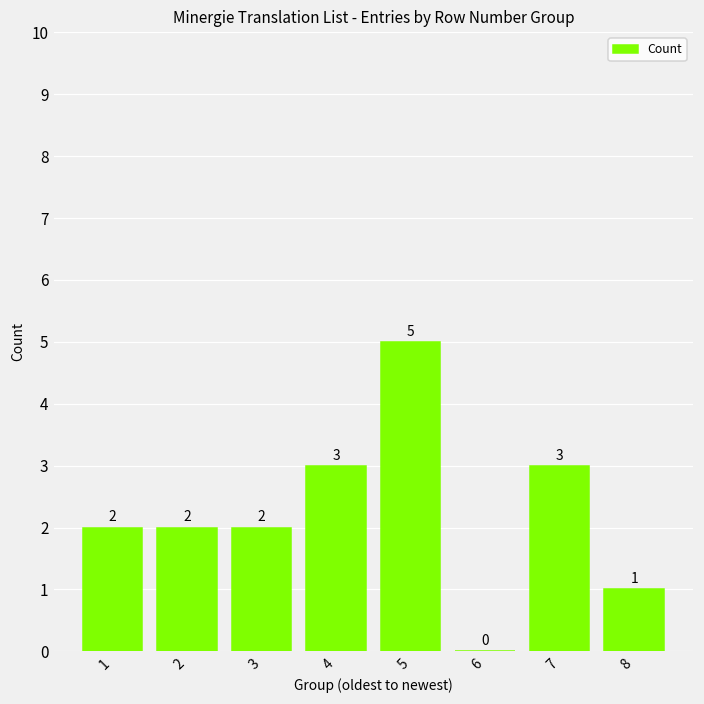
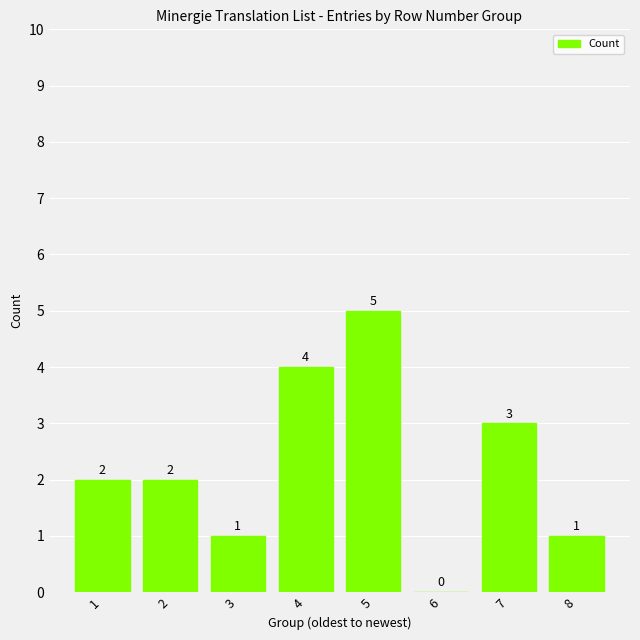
3: 2 -> 1
4: 3 -> 4
